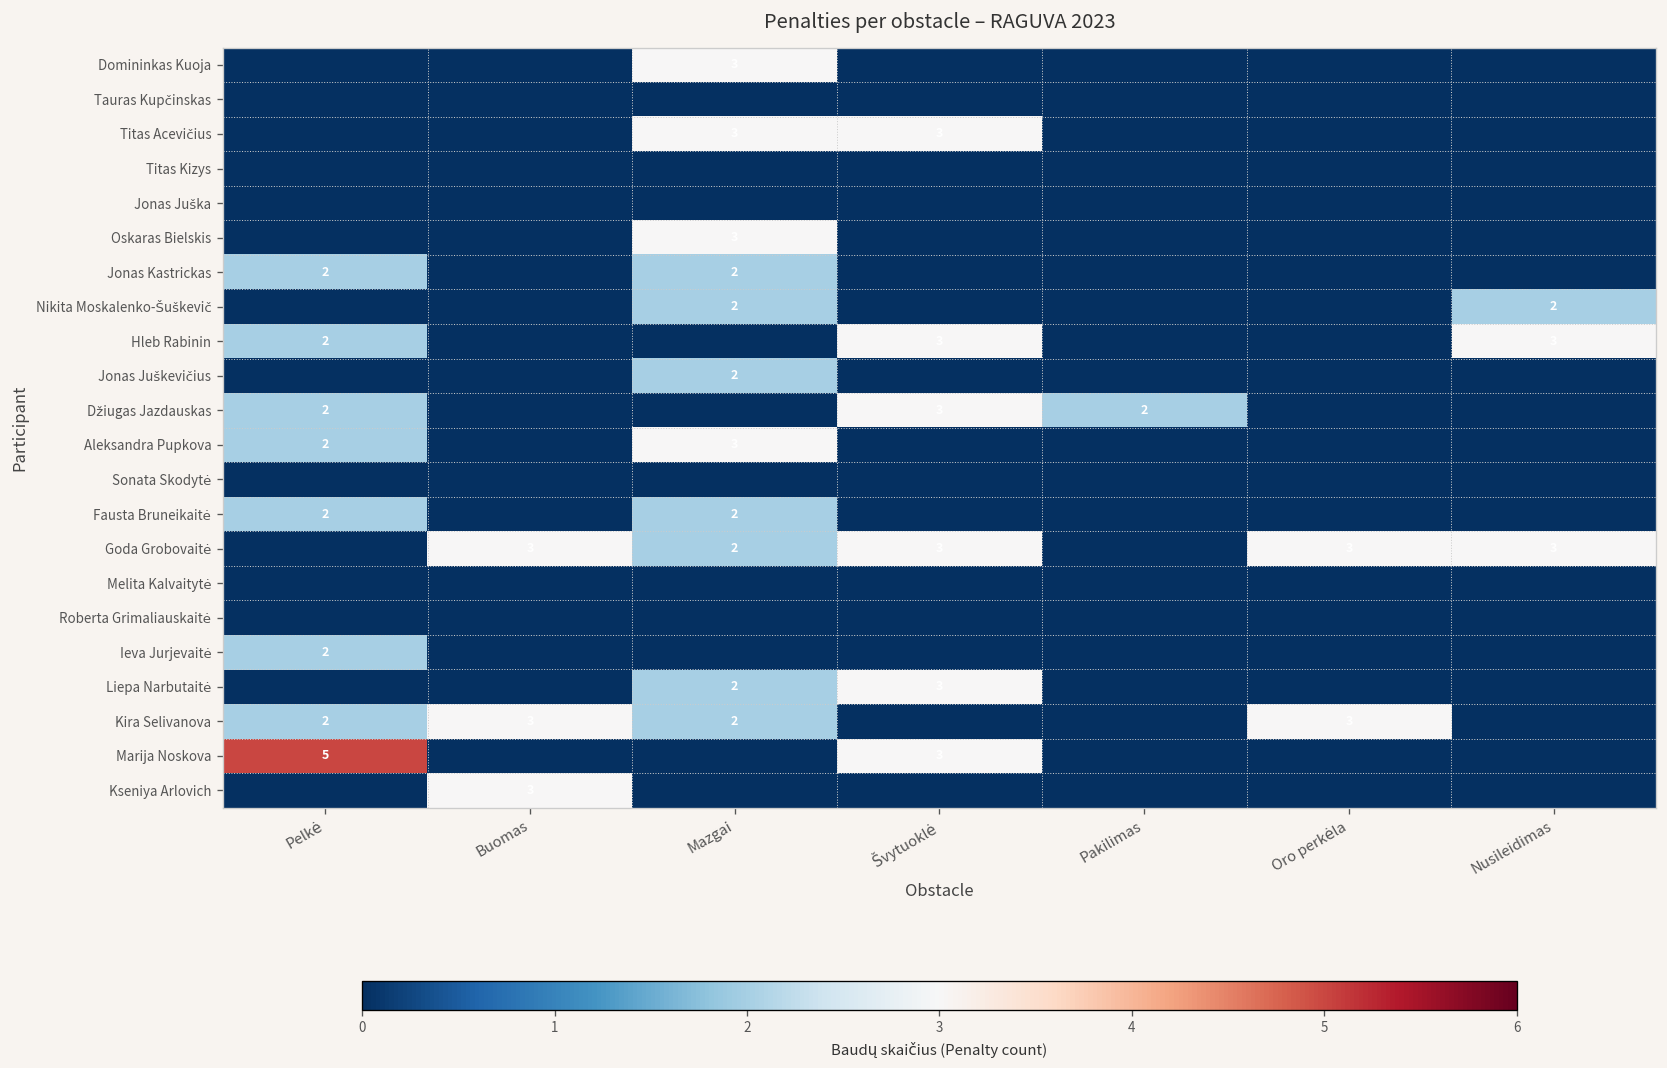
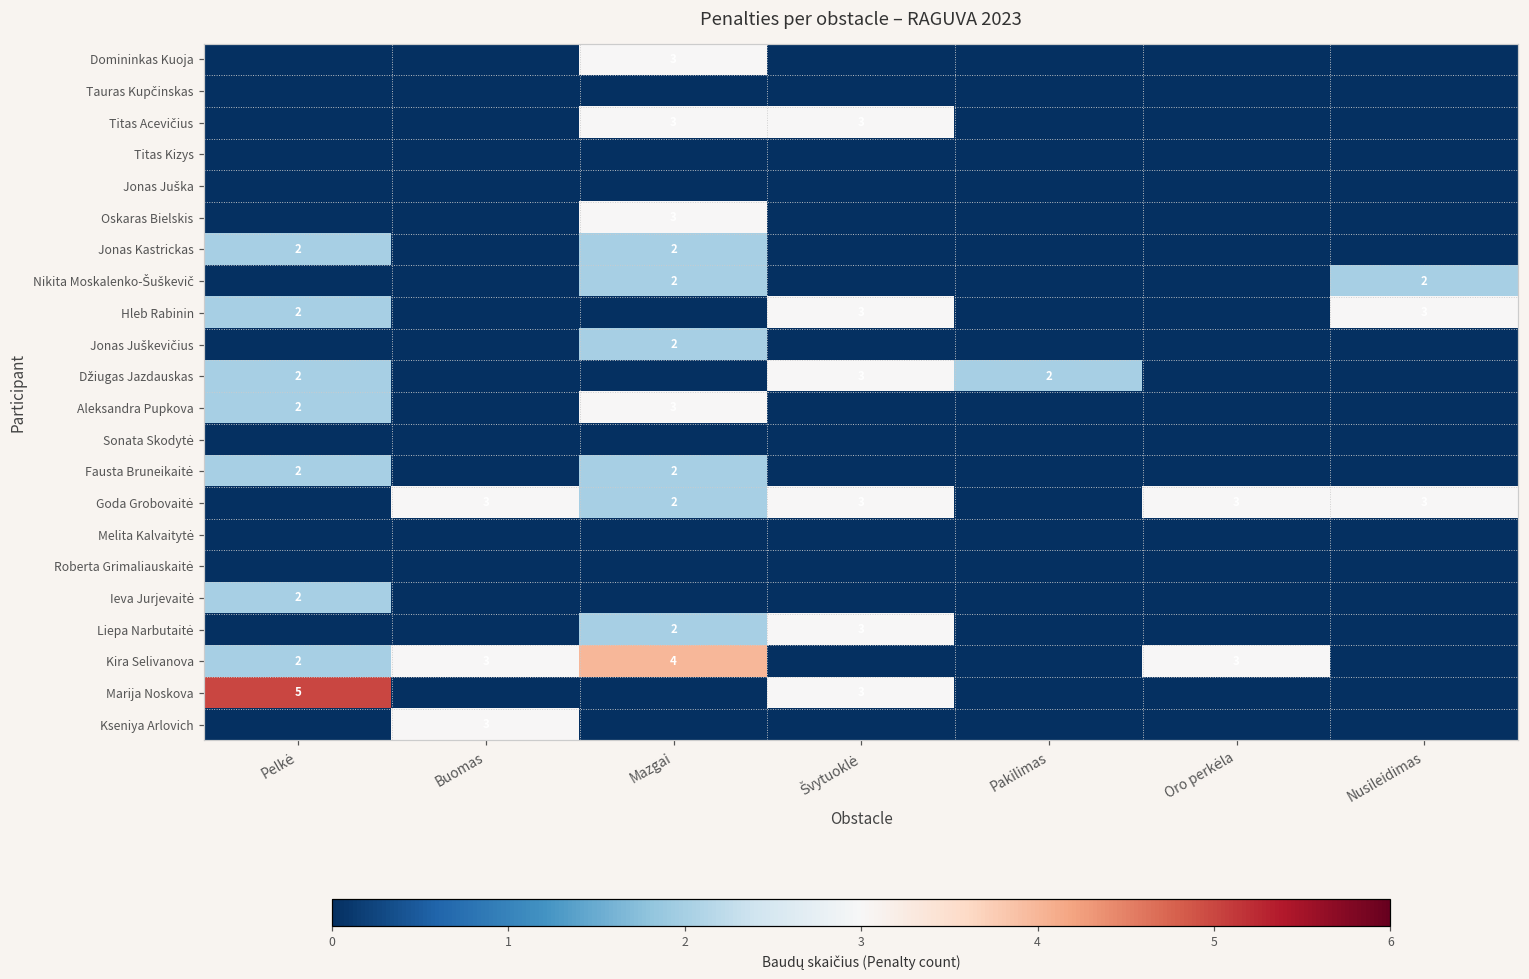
Kira Selivanova, Mazgai: 2 -> 4
